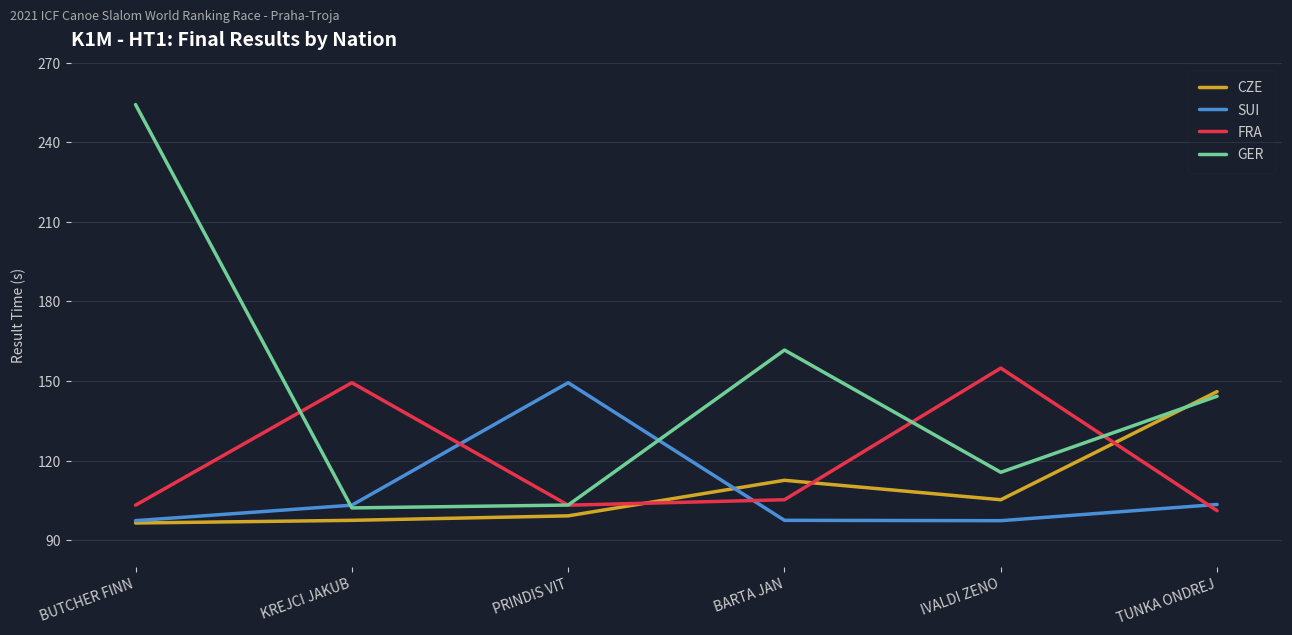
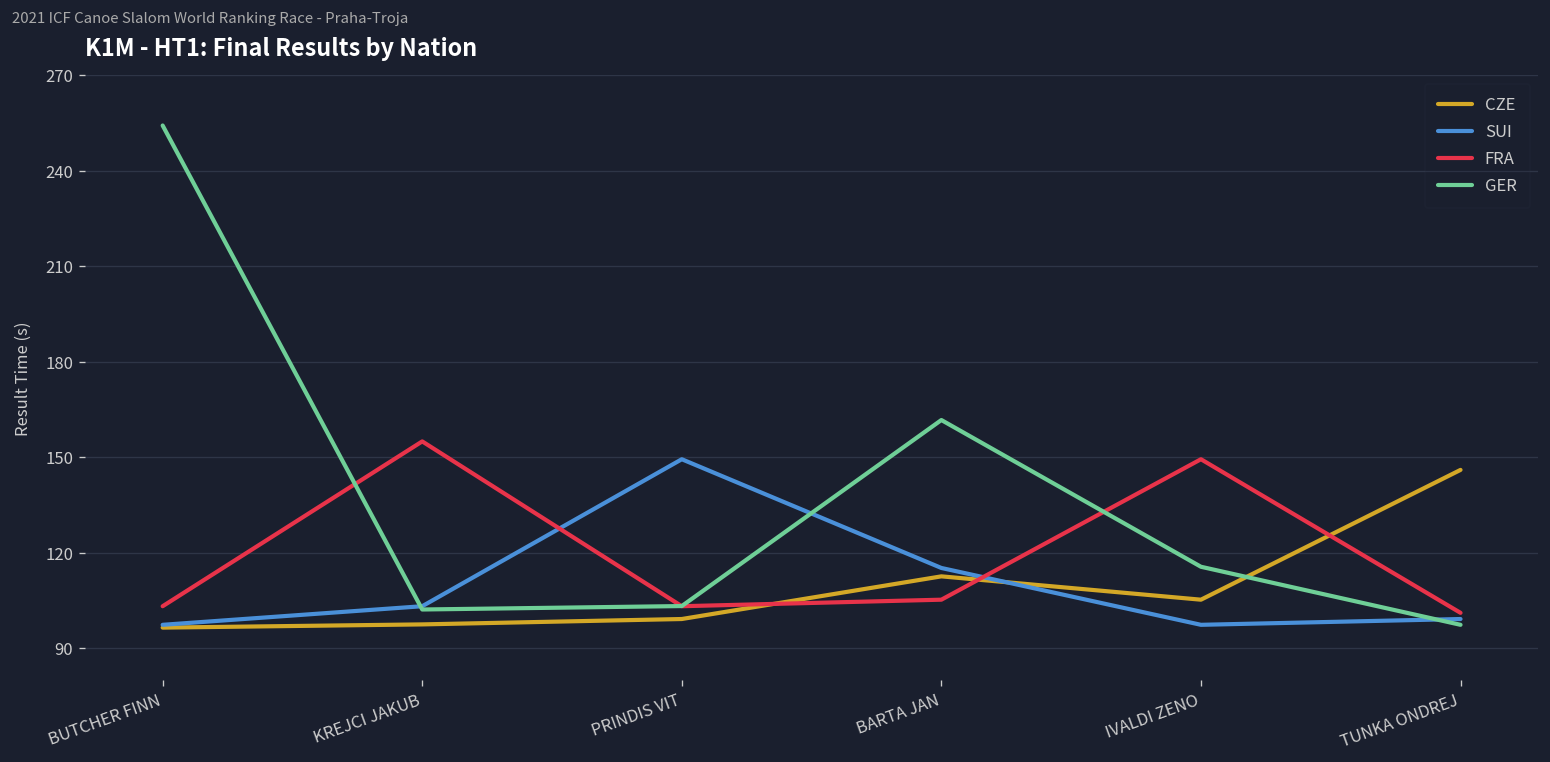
FRA, KREJCI JAKUB: 149 -> 155
SUI, BARTA JAN: 98 -> 115
FRA, IVALDI ZENO: 155 -> 149
SUI, TUNKA ONDREJ: 104 -> 99
GER, TUNKA ONDREJ: 144 -> 97
